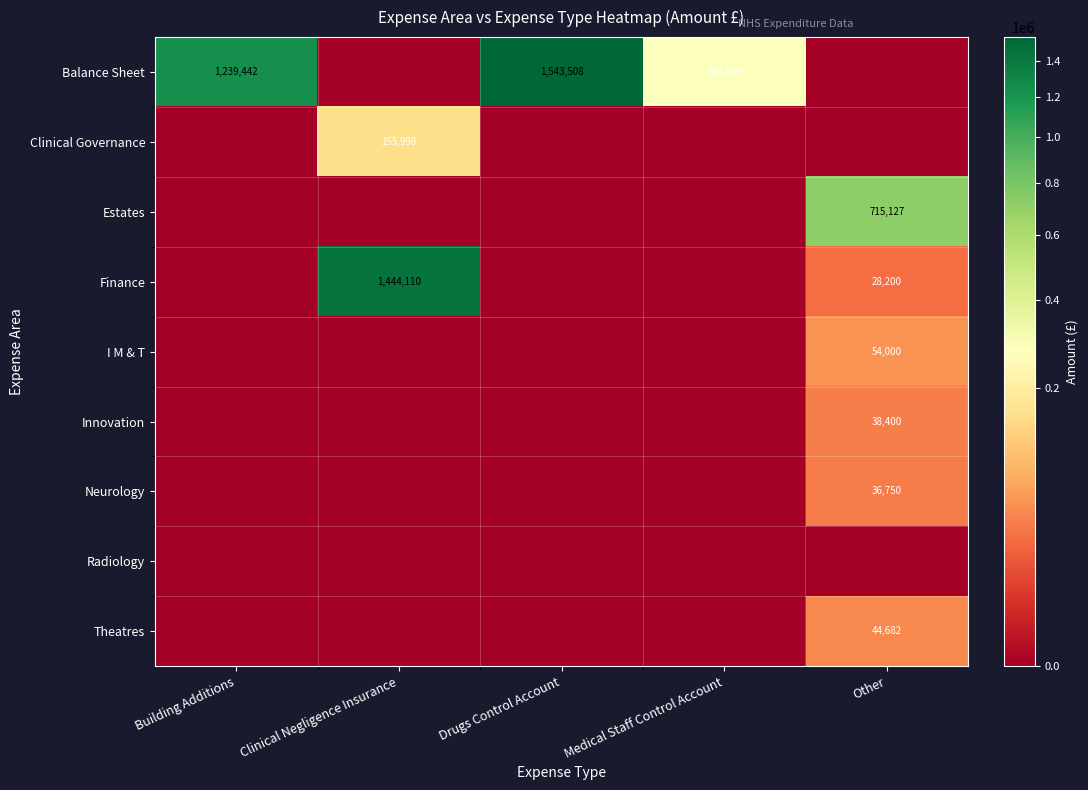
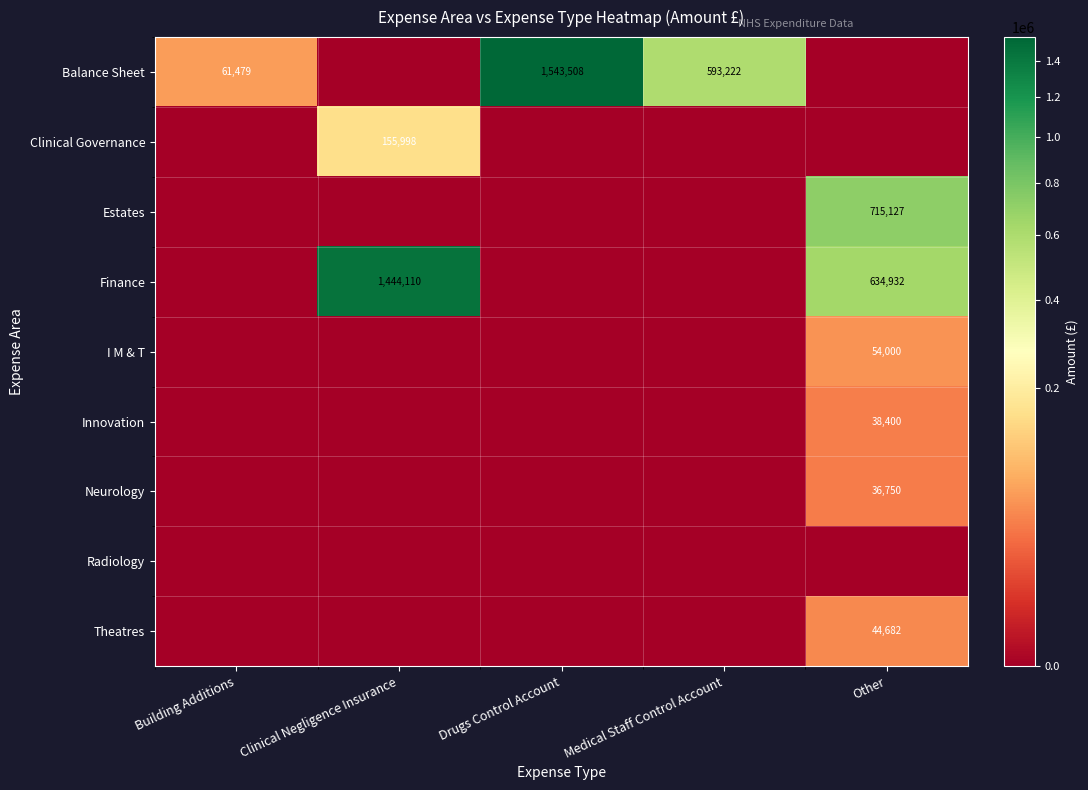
Balance Sheet, Building Additions: 1,239,442 -> 61,479
Balance Sheet, Medical Staff Control Account: 280,000 -> 593,222
Finance, Other: 28,200 -> 634,932
